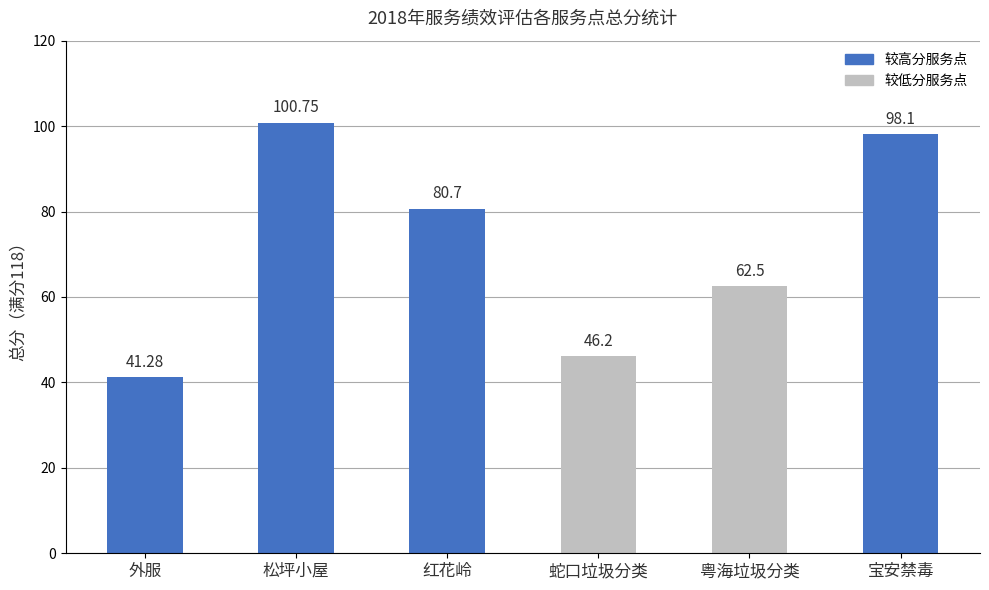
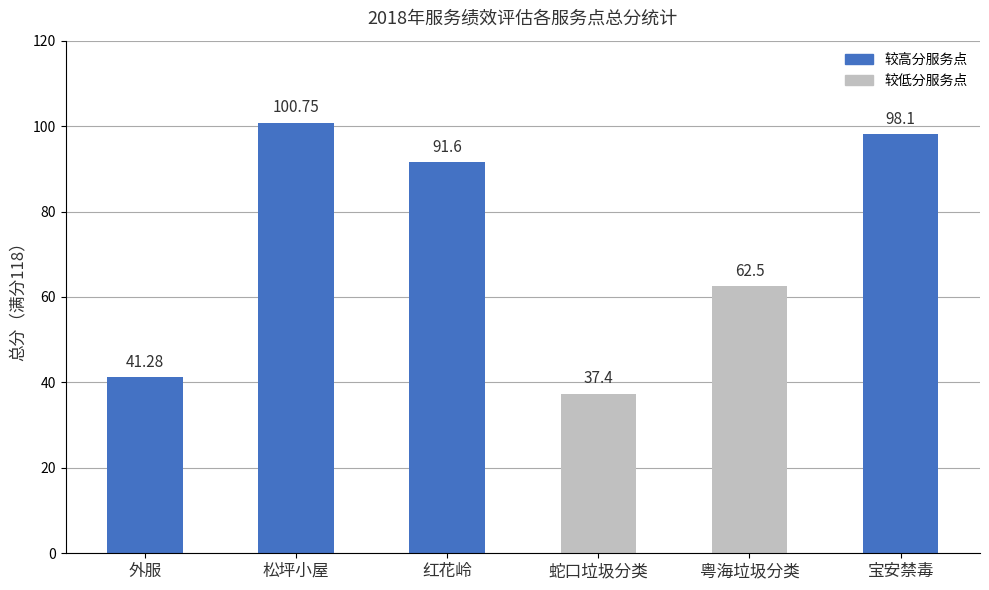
红花岭: 80.7 -> 91.6
蛇口垃圾分类: 46.2 -> 37.4
